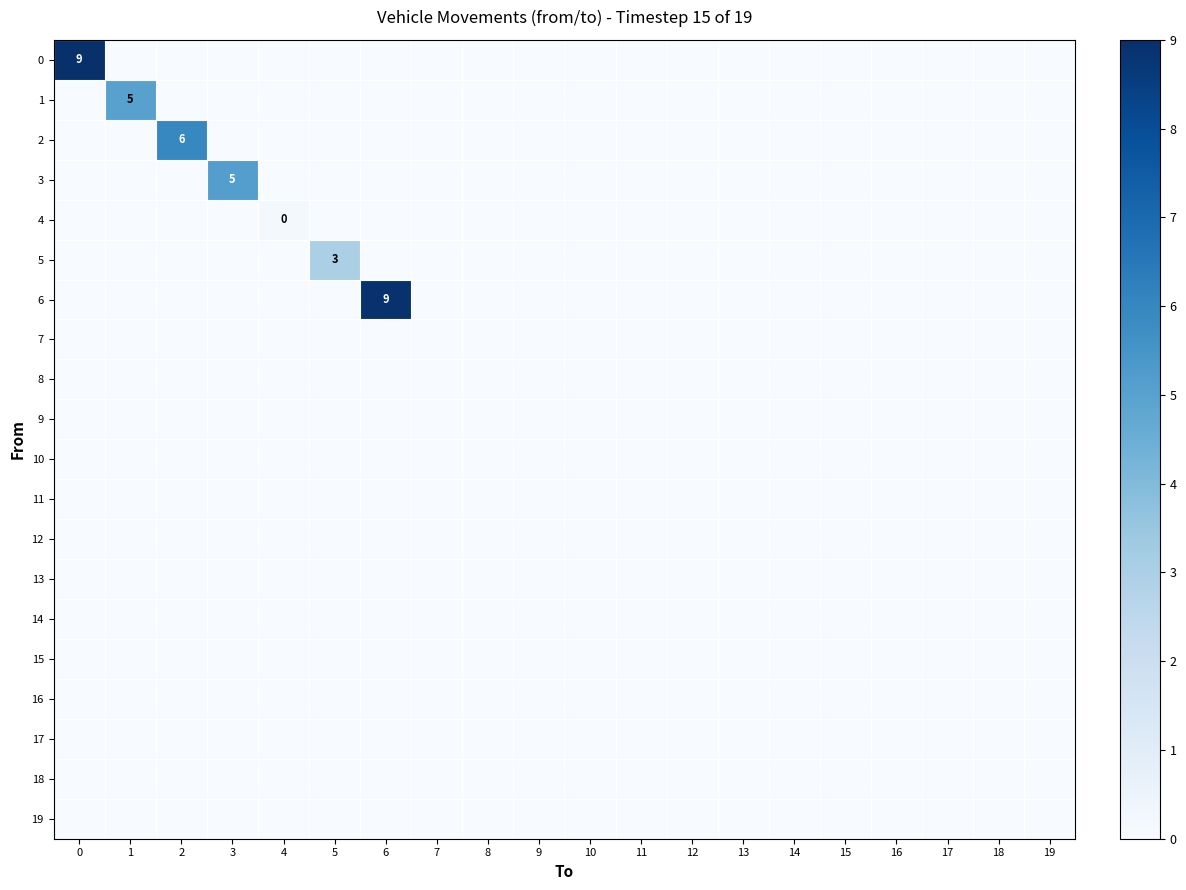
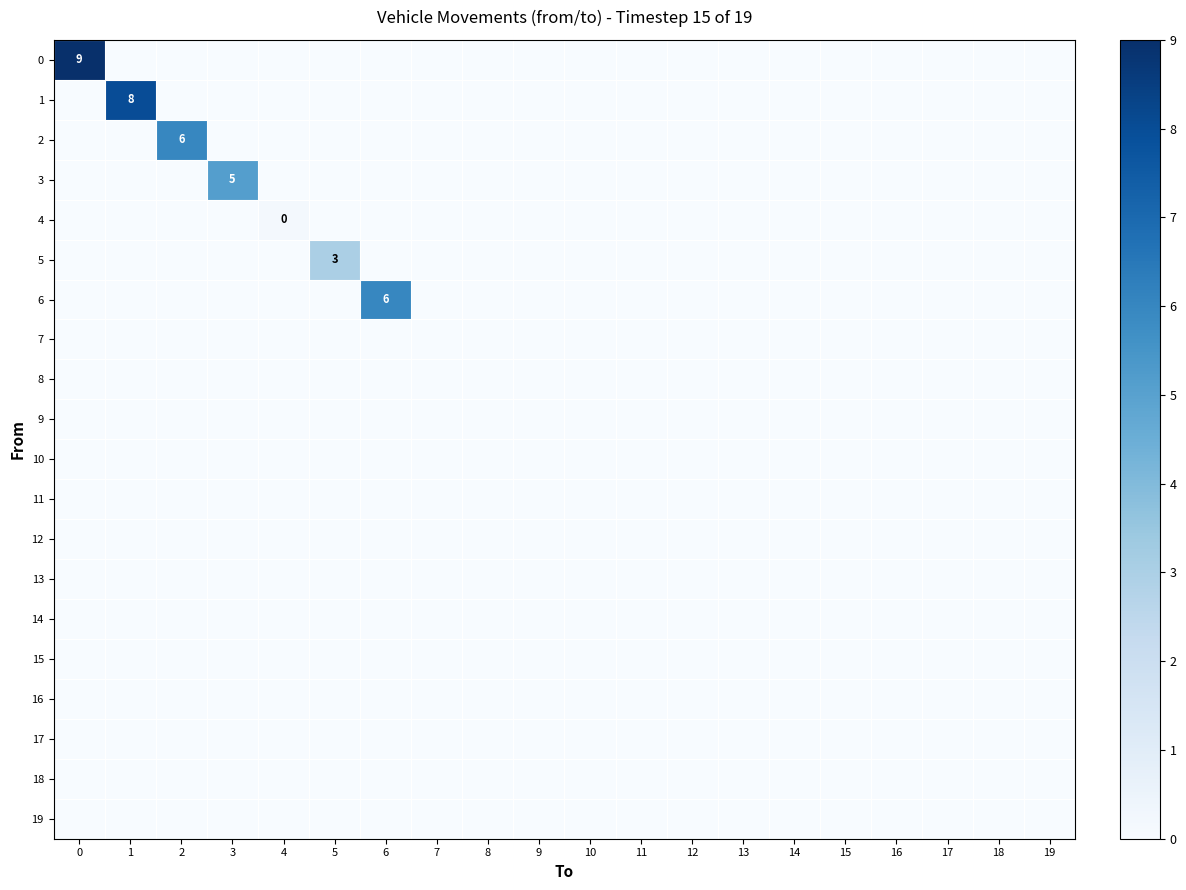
1, 1: 5 -> 8
6, 6: 9 -> 6
